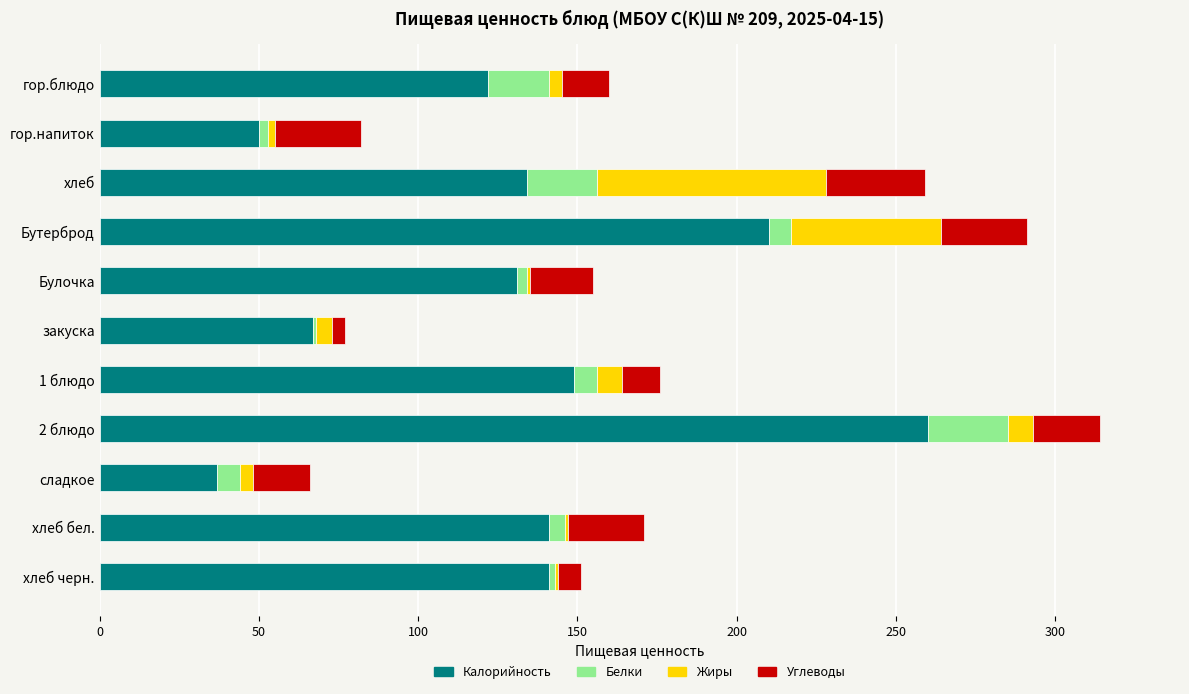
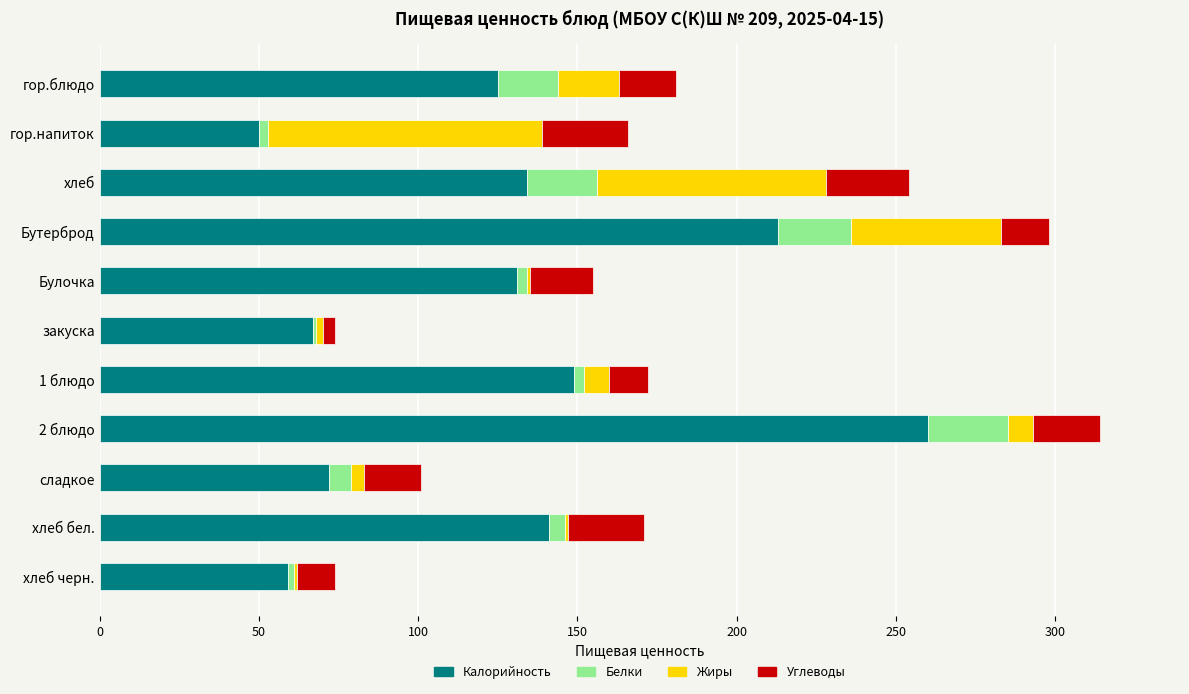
Калорийность, гор.блюдо: 122 -> 125
Жиры, гор.блюдо: 4 -> 19
Углеводы, гор.блюдо: 15 -> 18
Жиры, гор.напиток: 2 -> 86
Углеводы, хлеб: 31 -> 26
Калорийность, Бутерброд: 210 -> 213
Белки, Бутерброд: 7 -> 23
Углеводы, Бутерброд: 27 -> 15
Жиры, закуска: 5 -> 2
Белки, 1 блюдо: 7 -> 3
Калорийность, сладкое: 37 -> 72
Калорийность, хлеб черн.: 141 -> 59
Углеводы, хлеб черн.: 7 -> 12
